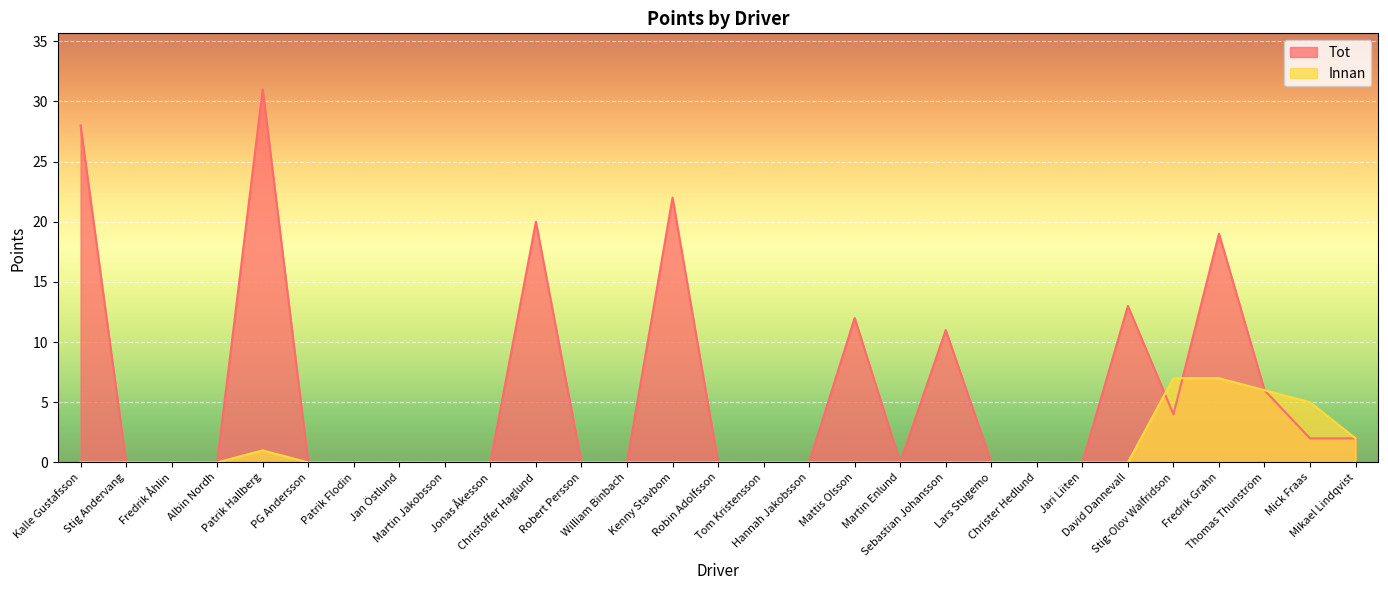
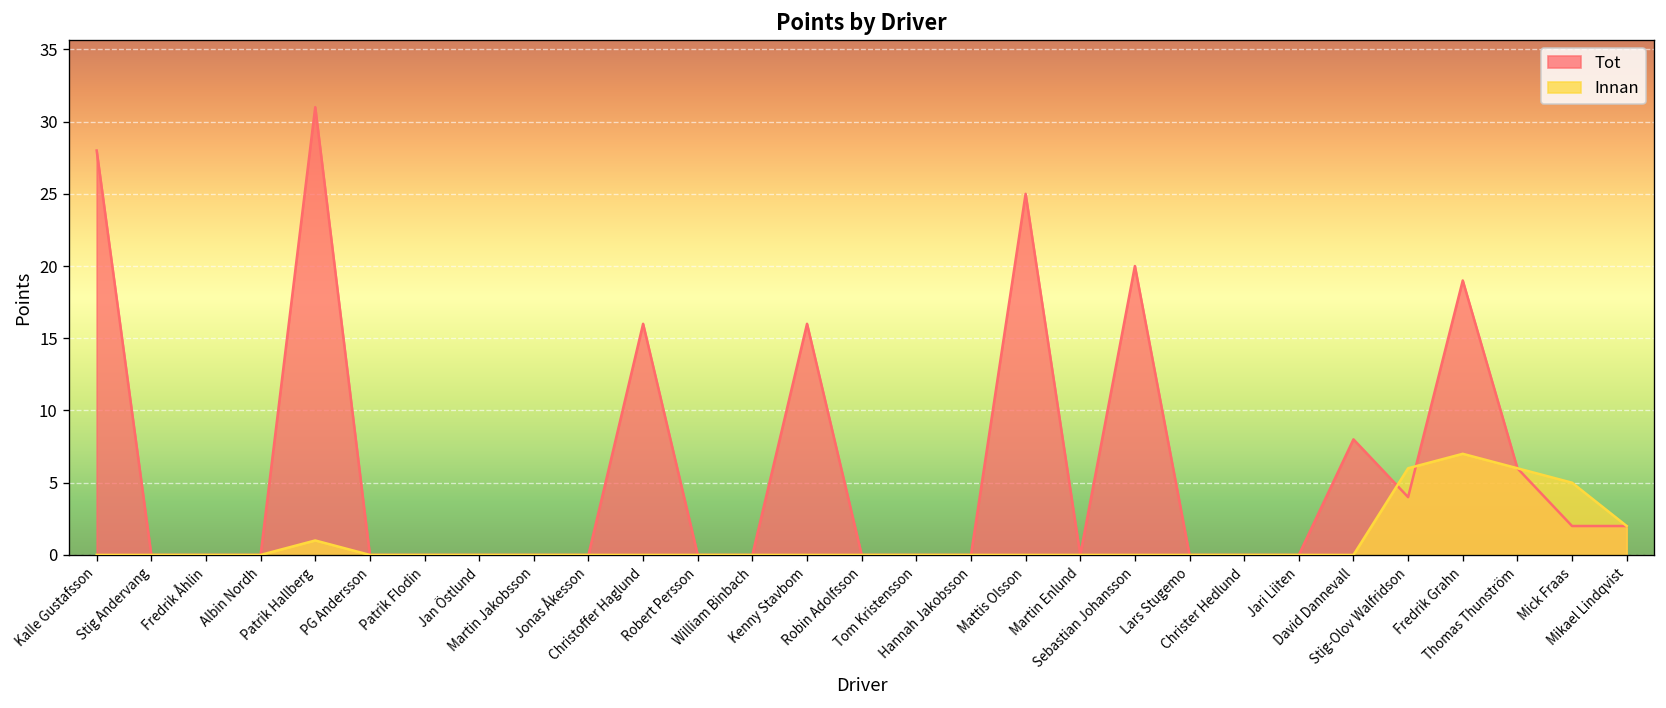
Tot, Christoffer Haglund: 20 -> 16
Tot, Kenny Stavbom: 22 -> 16
Tot, Mattis Olsson: 12 -> 25
Tot, Sebastian Johansson: 11 -> 20
Tot, David Dannevall: 13 -> 8
Innan, Stig-Olov Walfridson: 7 -> 6
